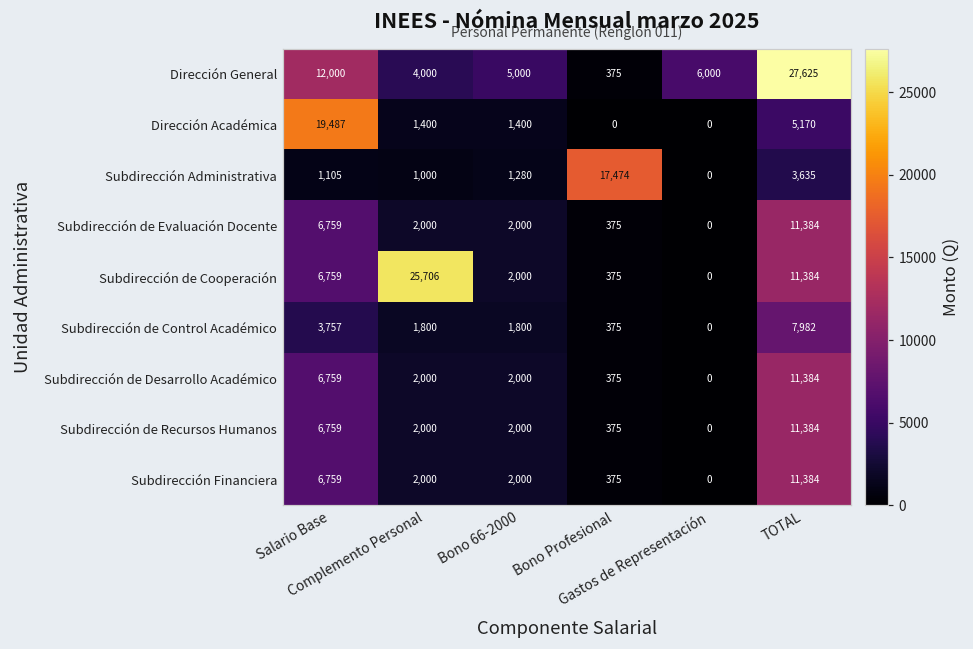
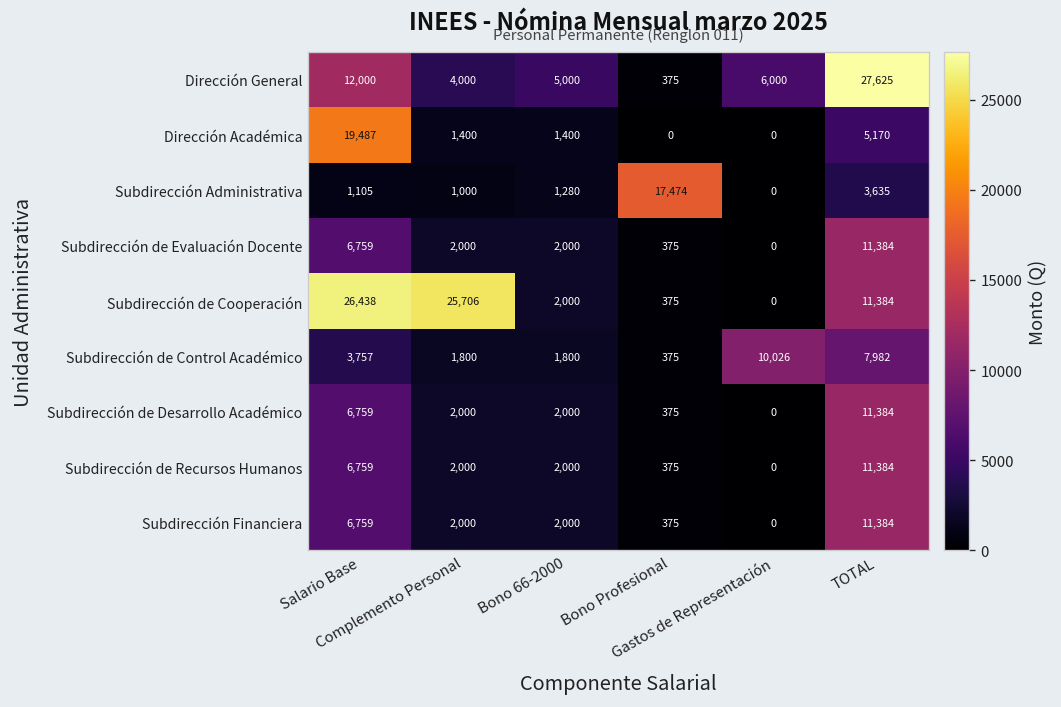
Subdirección de Cooperación, Salario Base: 6,759 -> 26,438
Subdirección de Control Académico, Gastos de Representación: 0 -> 10,026
